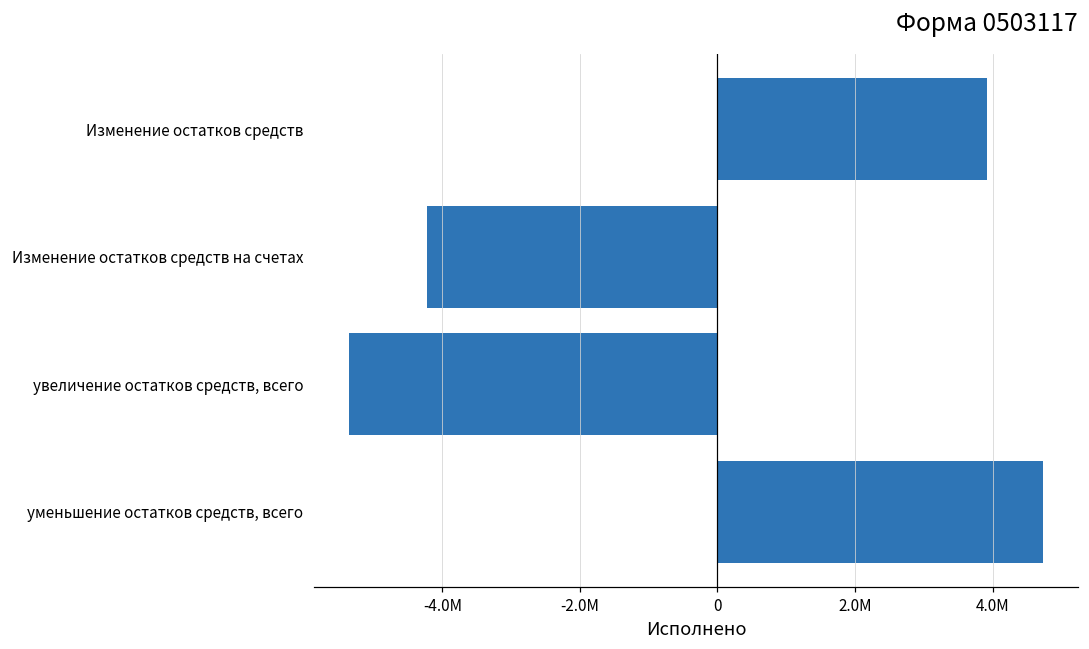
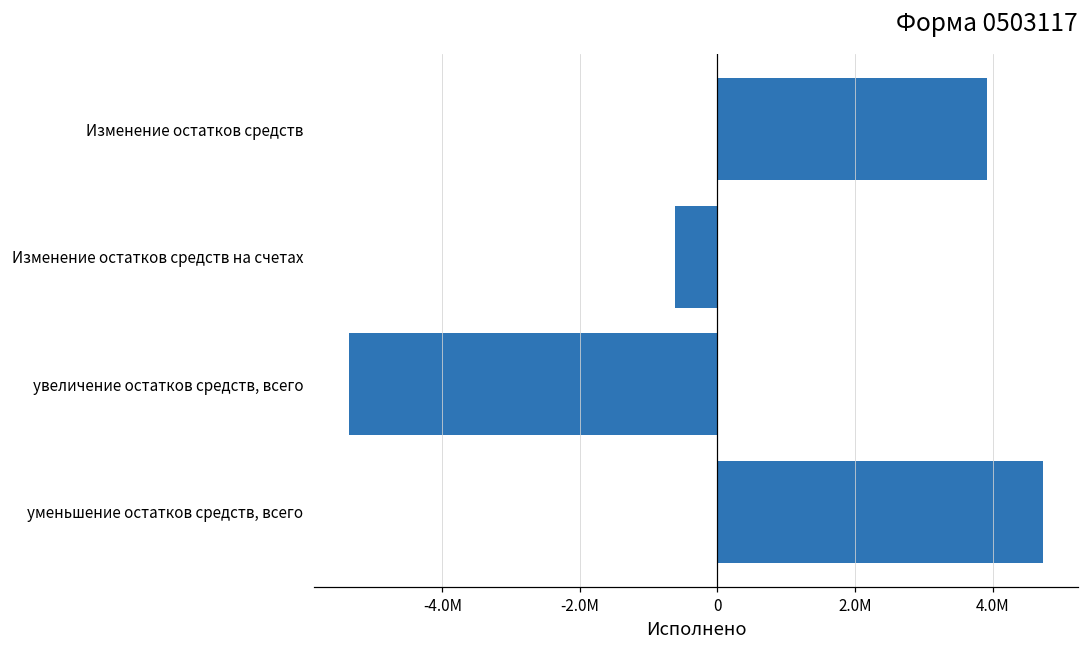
Изменение остатков средств на счетах: -4200000 -> -600000
